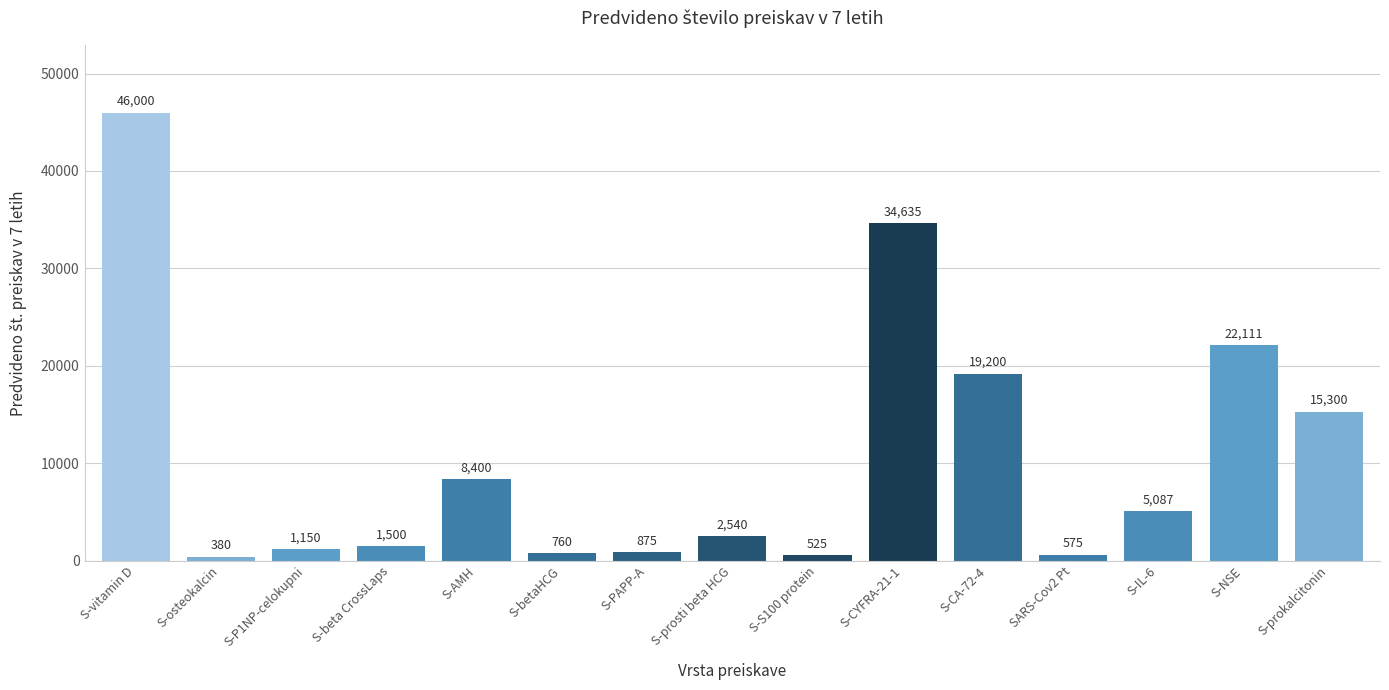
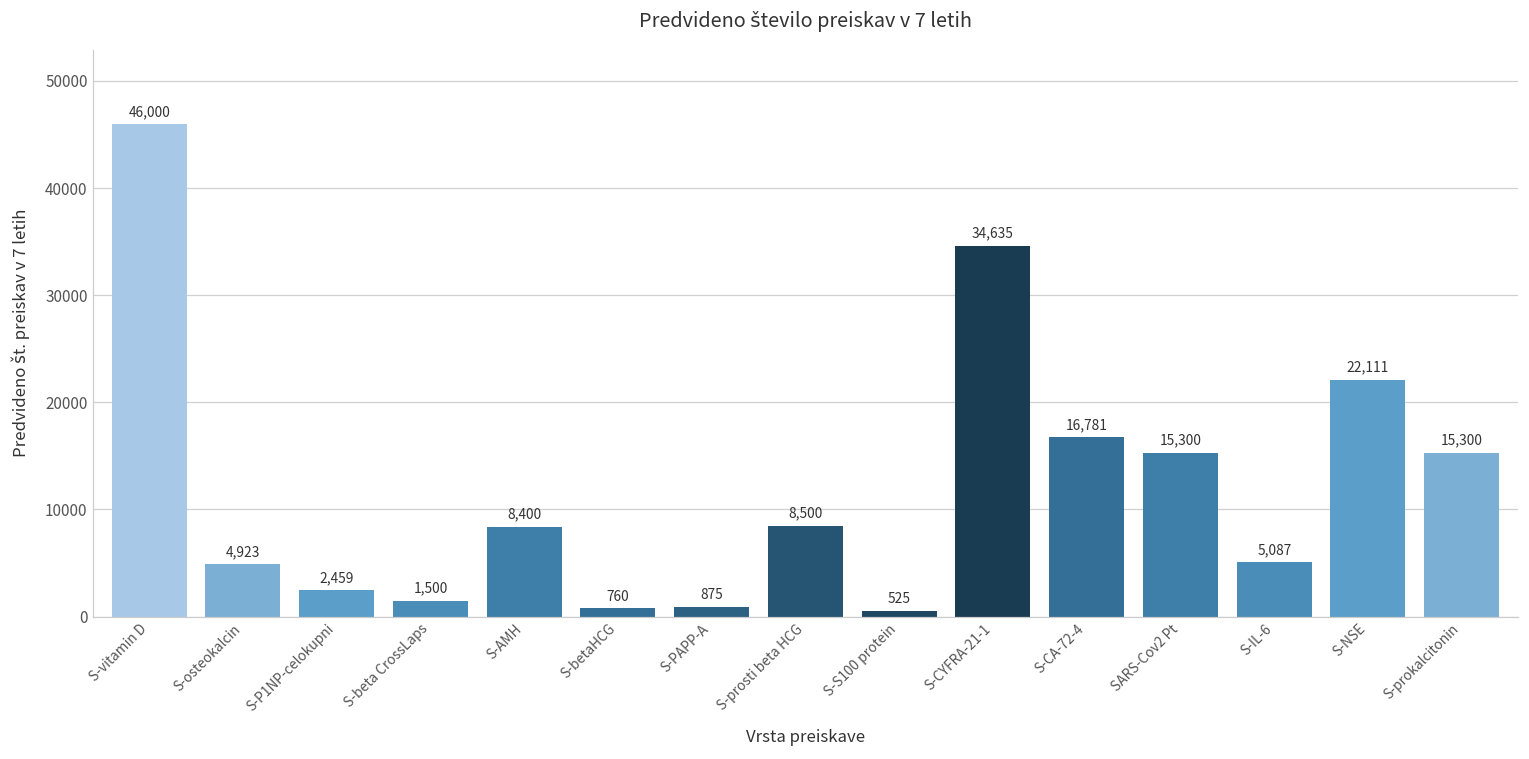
S-osteokalcin: 380 -> 4,923
S-P1NP-celokupni: 1,150 -> 2,459
S-prosti beta HCG: 2,540 -> 8,500
S-CA-72-4: 19,200 -> 16,781
SARS-Cov2 Pt: 575 -> 15,300
